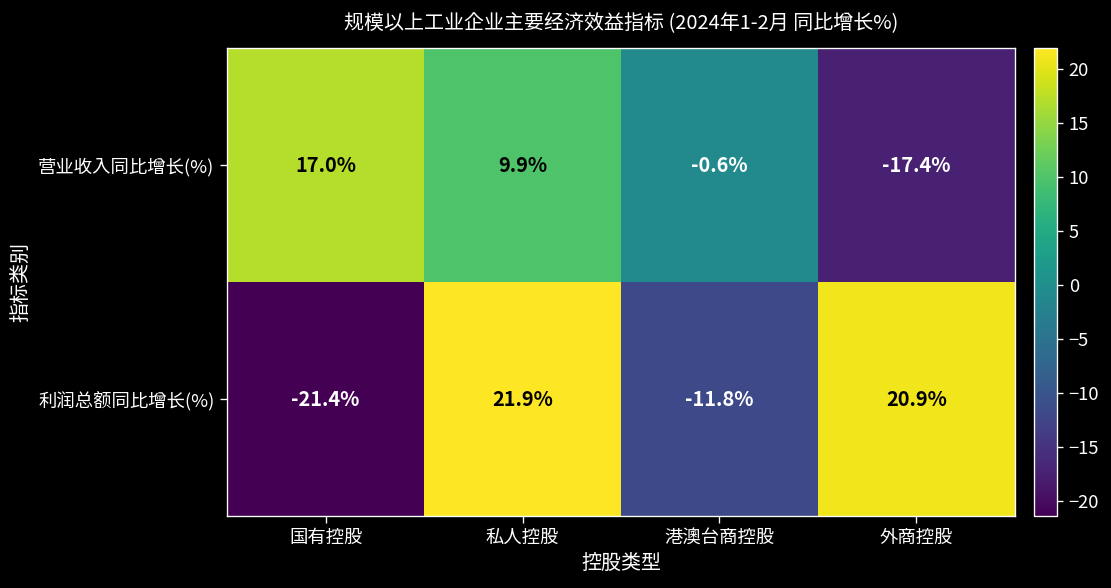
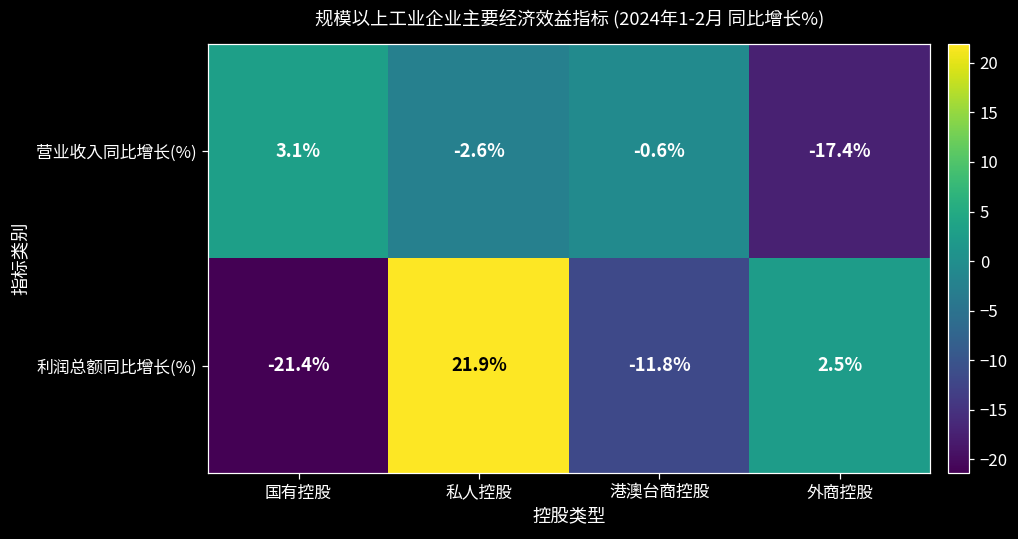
营业收入同比增长(%), 国有控股: 17.0% -> 3.1%
营业收入同比增长(%), 私人控股: 9.9% -> -2.6%
利润总额同比增长(%), 外商控股: 20.9% -> 2.5%
